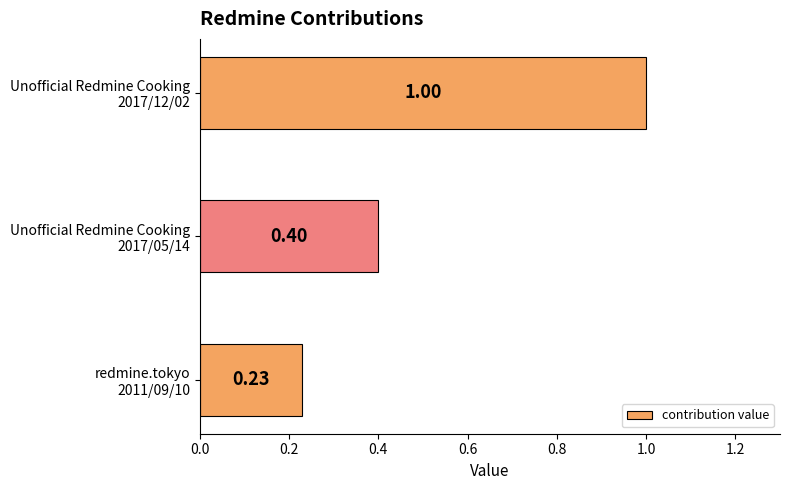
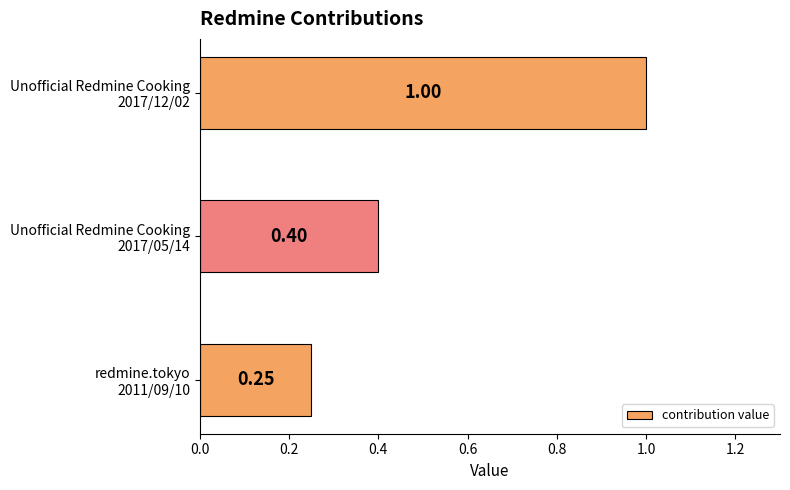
redmine.tokyo 2011/09/10: 0.23 -> 0.25
